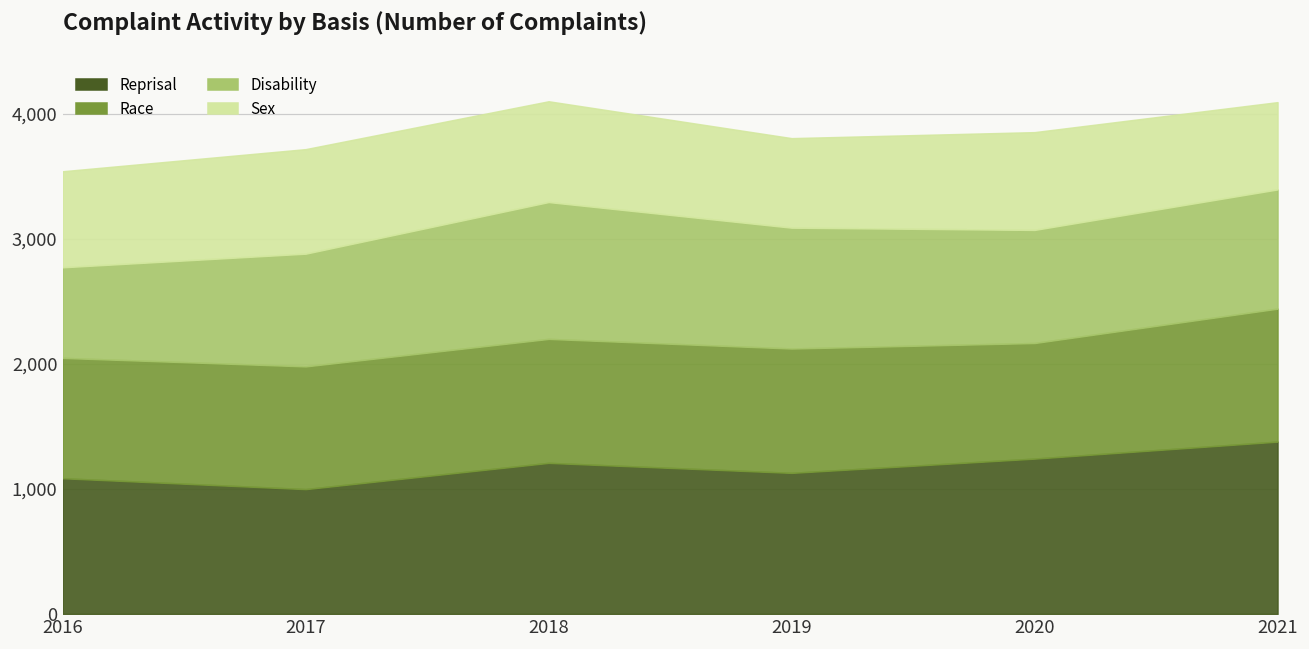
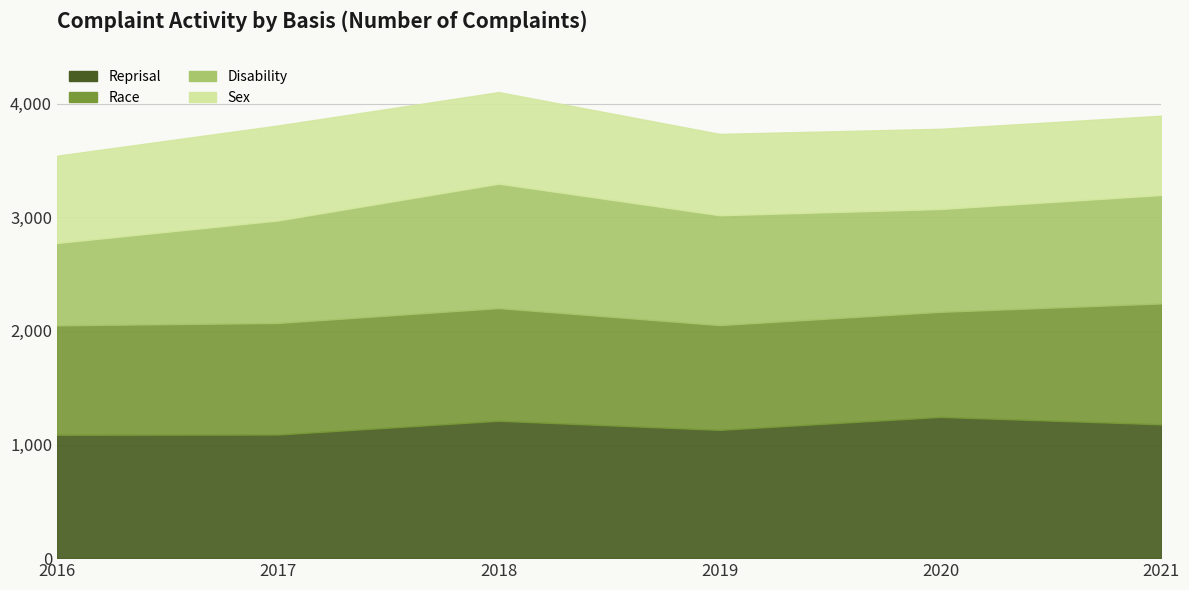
Reprisal, 2017: 1,000 -> 1,090
Race, 2019: 1,000 -> 920
Sex, 2020: 780 -> 710
Reprisal, 2021: 1,380 -> 1,180
